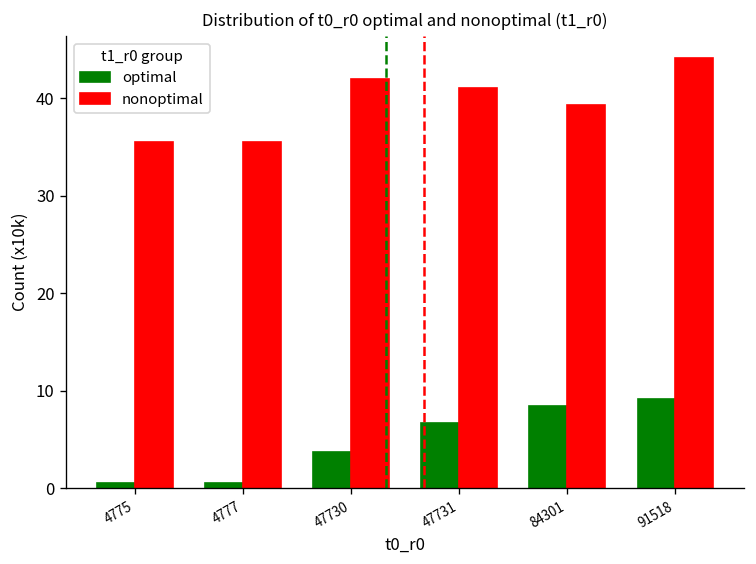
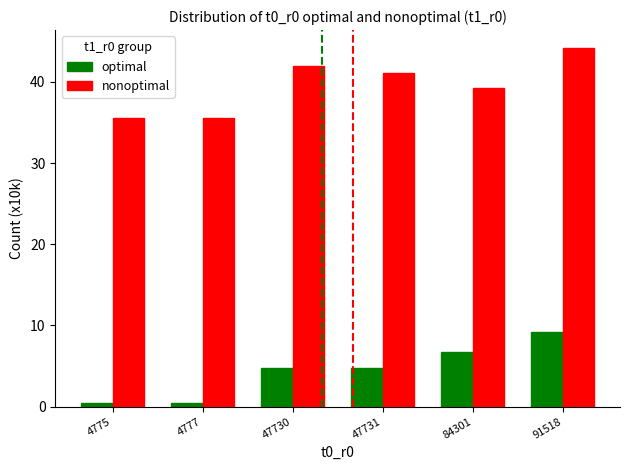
optimal, 47730: 4 -> 5
optimal, 47731: 7 -> 5
optimal, 84301: 8 -> 7
